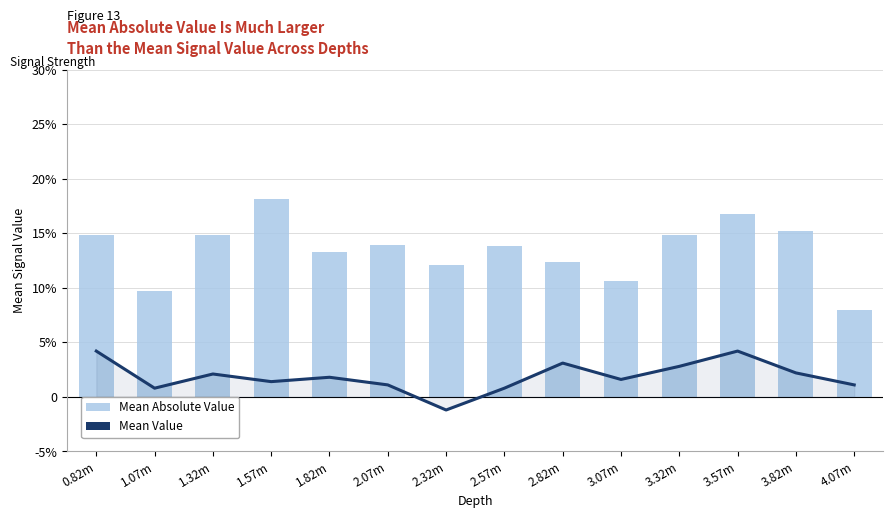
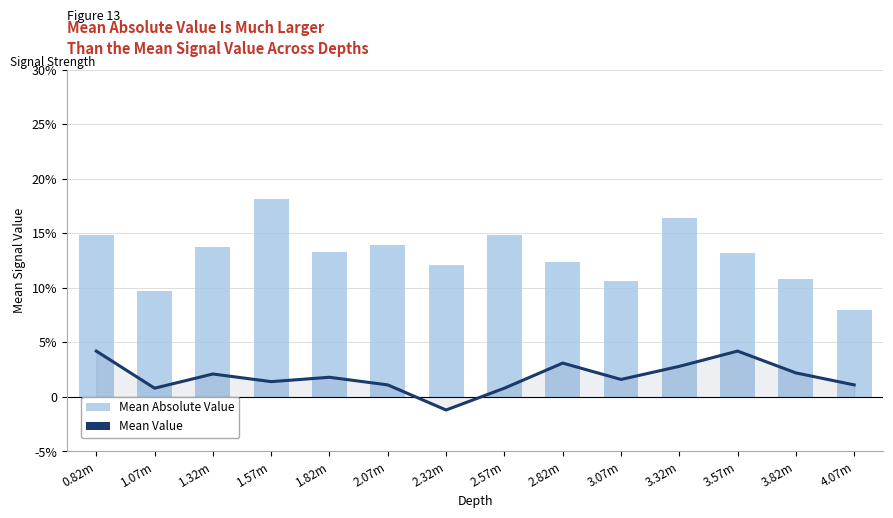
Mean Absolute Value, 1.32m: 14.8% -> 13.7%
Mean Absolute Value, 2.57m: 13.8% -> 14.8%
Mean Absolute Value, 3.32m: 14.8% -> 16.4%
Mean Absolute Value, 3.57m: 16.8% -> 13.2%
Mean Absolute Value, 3.82m: 15.2% -> 10.8%
